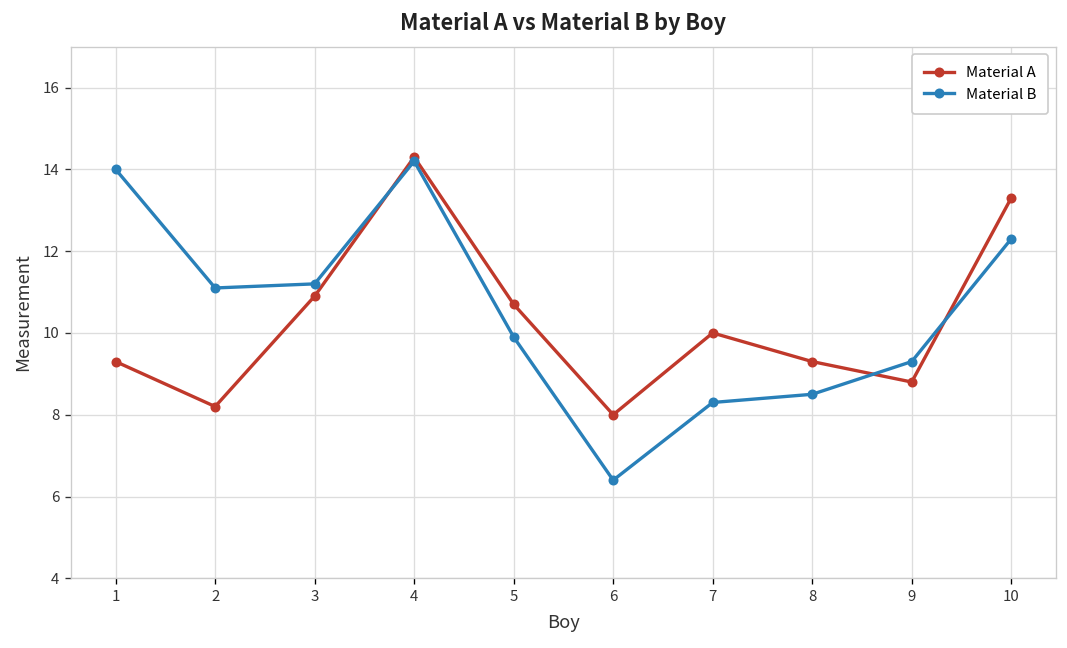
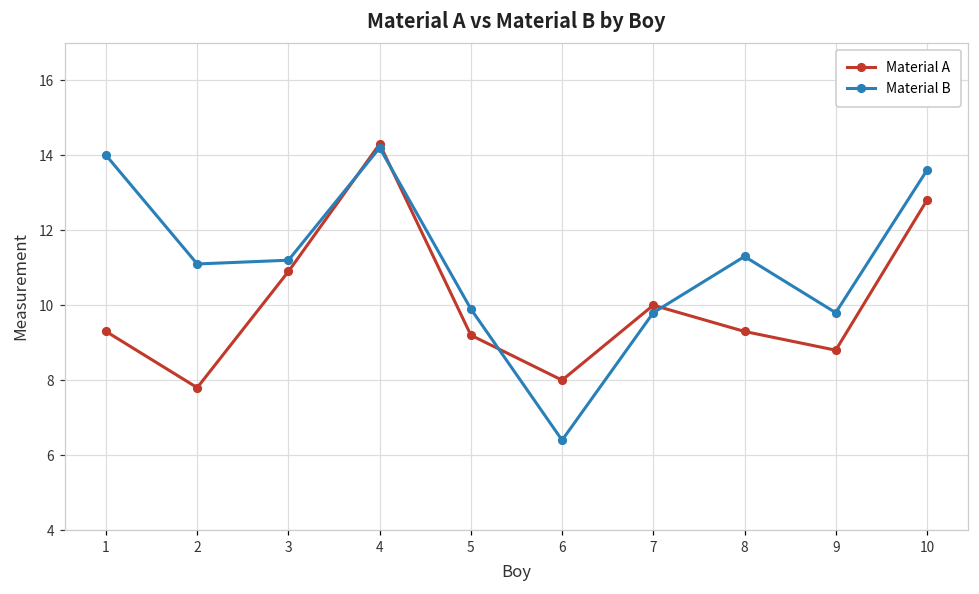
Material A, 2: 8.2 -> 7.8
Material A, 5: 10.7 -> 9.2
Material B, 7: 8.3 -> 9.8
Material B, 8: 8.5 -> 11.3
Material B, 9: 9.3 -> 9.8
Material A, 10: 13.3 -> 12.8
Material B, 10: 12.3 -> 13.6
